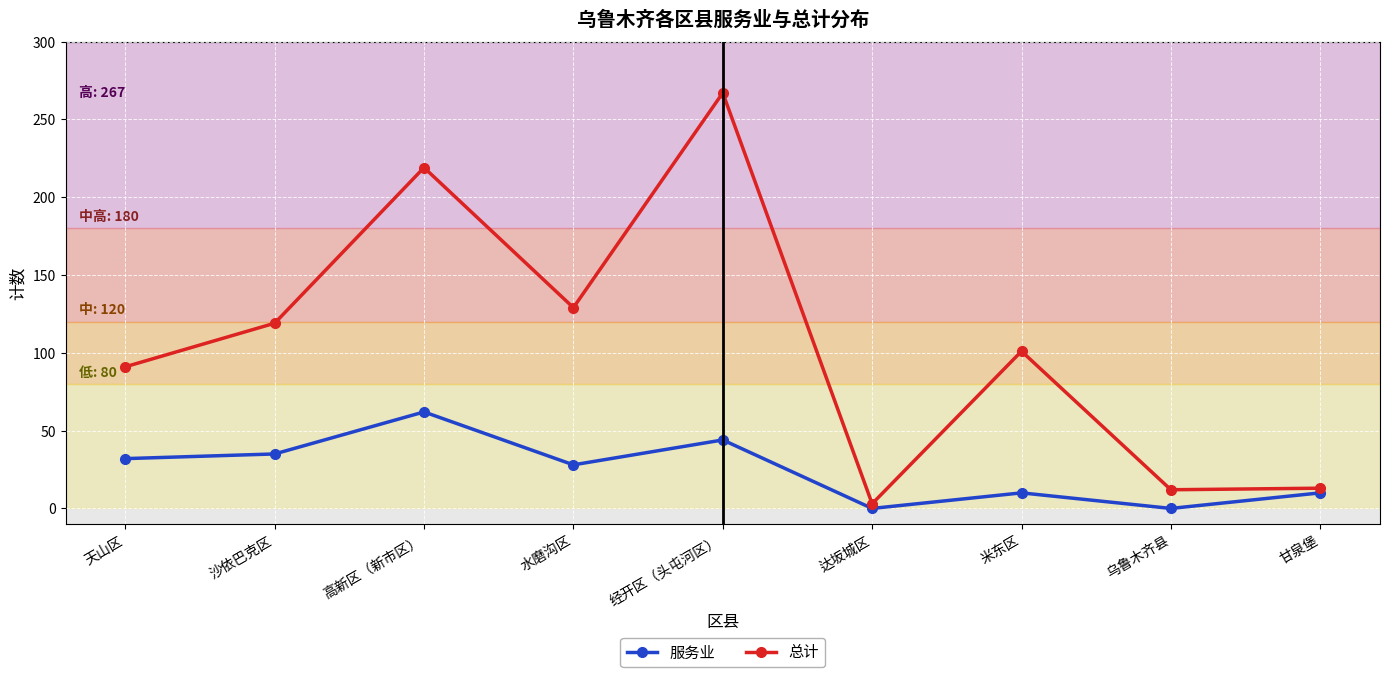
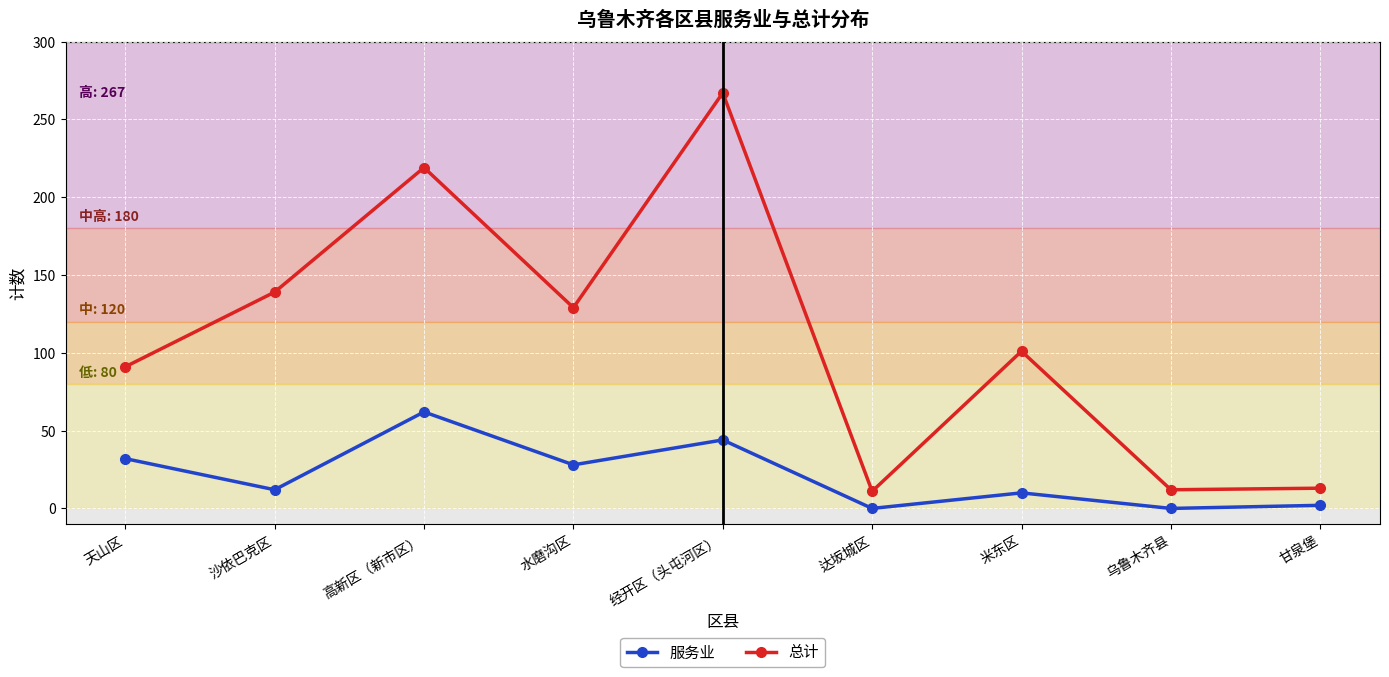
服务业, 沙依巴克区: 35 -> 12
总计, 沙依巴克区: 119 -> 139
总计, 达坂城区: 3 -> 11
服务业, 甘泉堡: 10 -> 2
